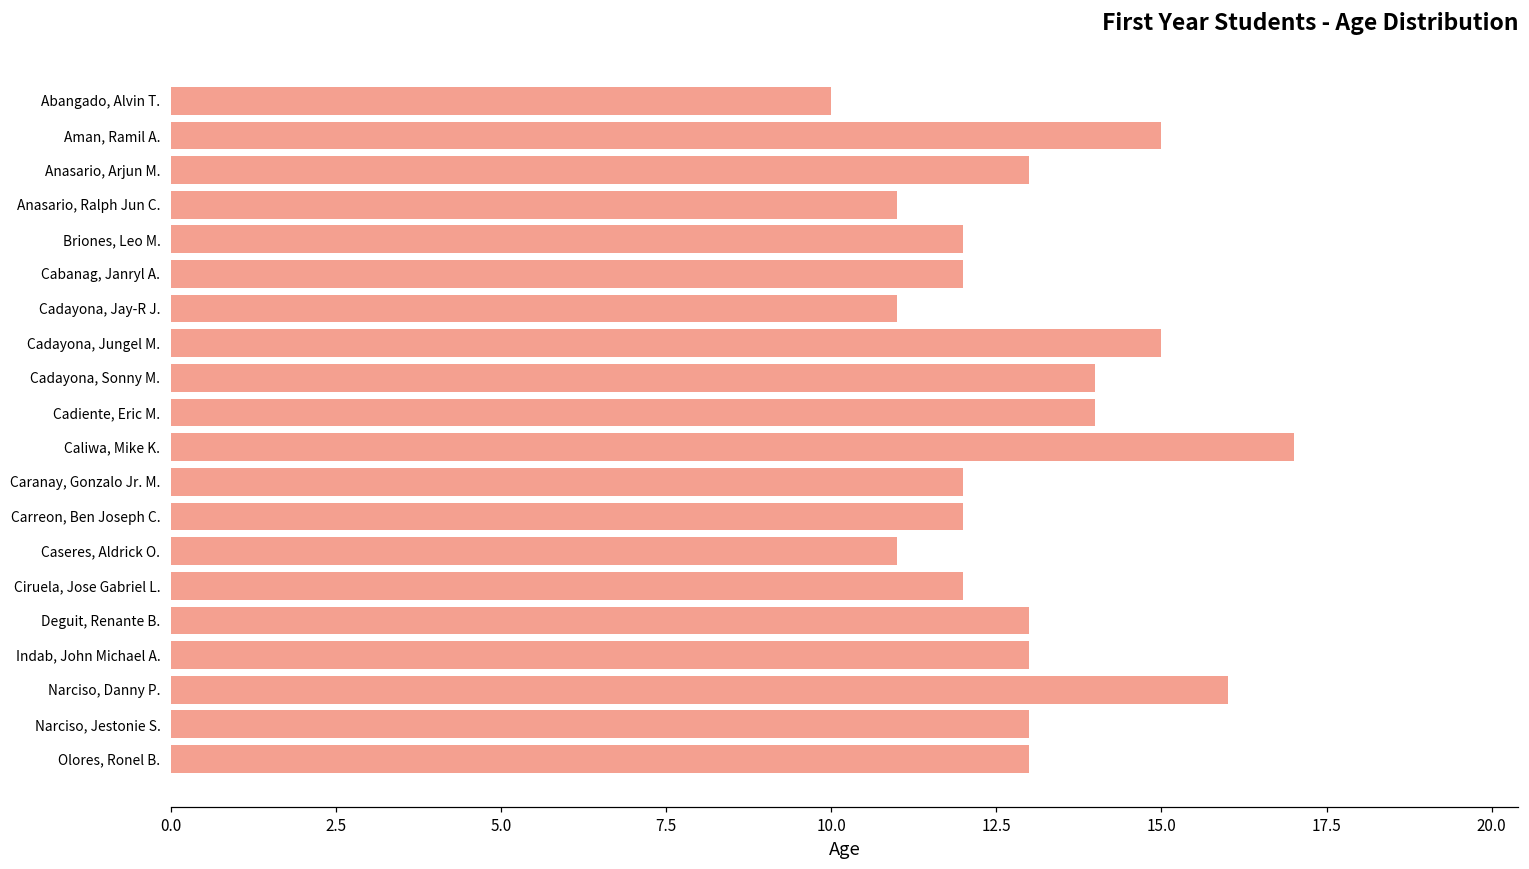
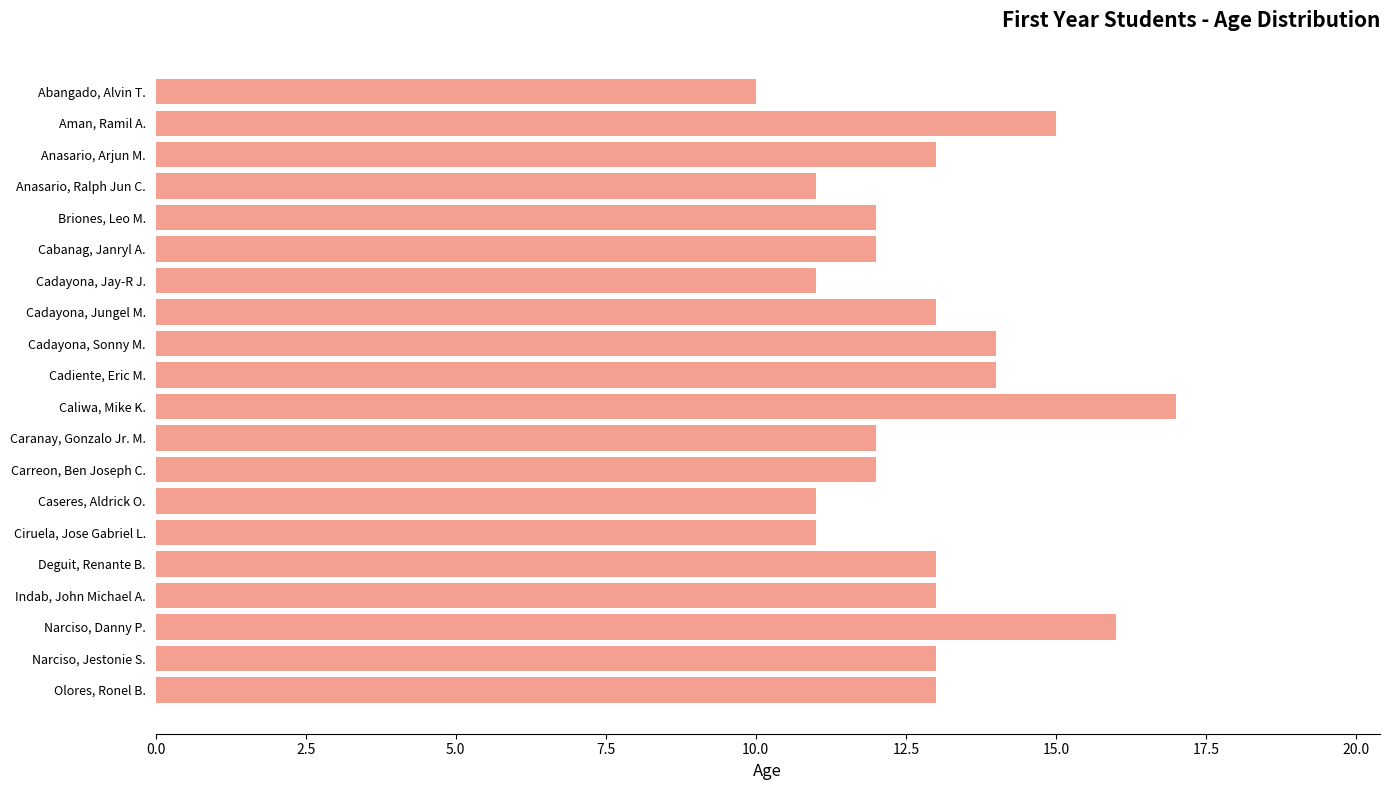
Cadayona, Jungel M.: 15 -> 13
Ciruela, Jose Gabriel L.: 12 -> 11
